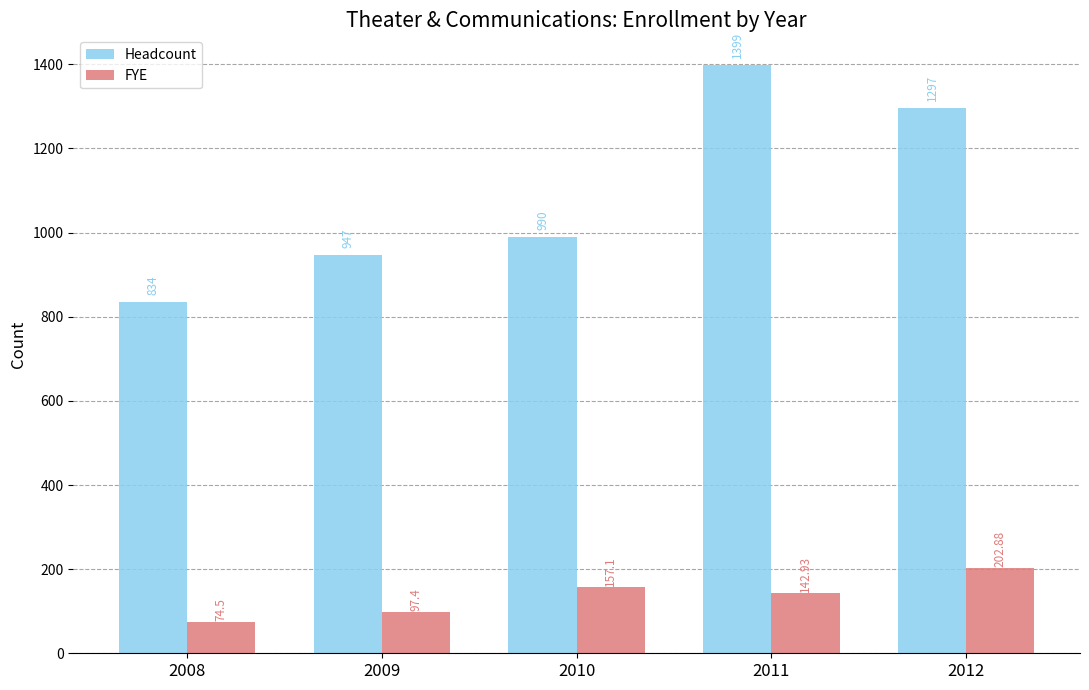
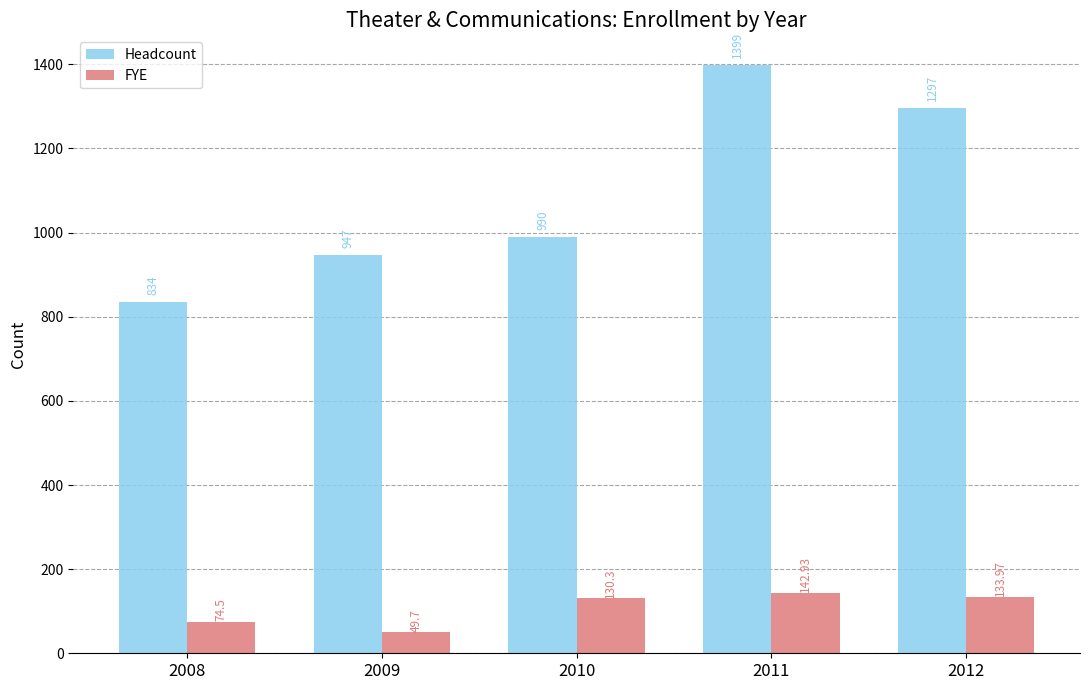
FYE, 2009: 97.4 -> 49.7
FYE, 2010: 157.1 -> 130.3
FYE, 2012: 202.88 -> 133.97
